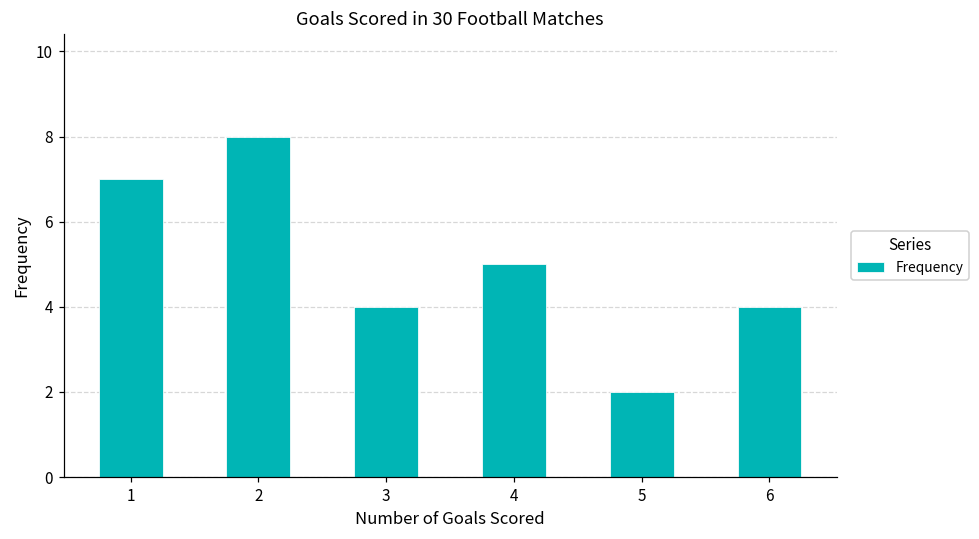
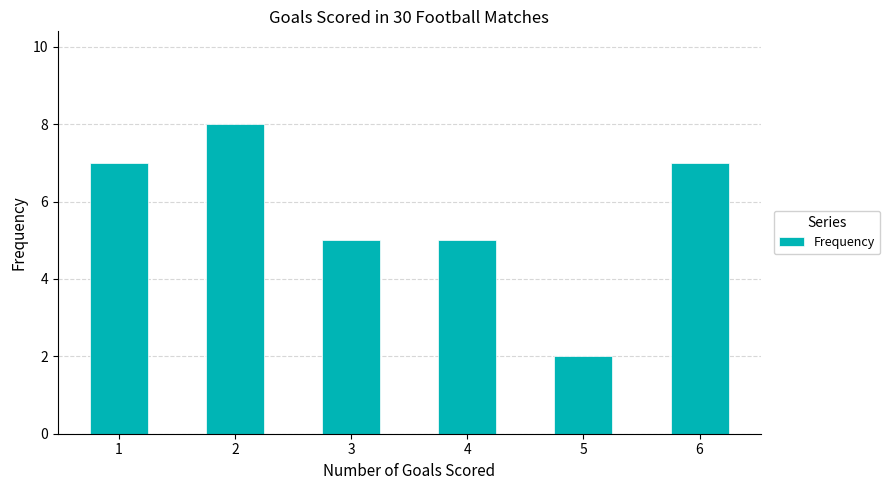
3: 4 -> 5
6: 4 -> 7
